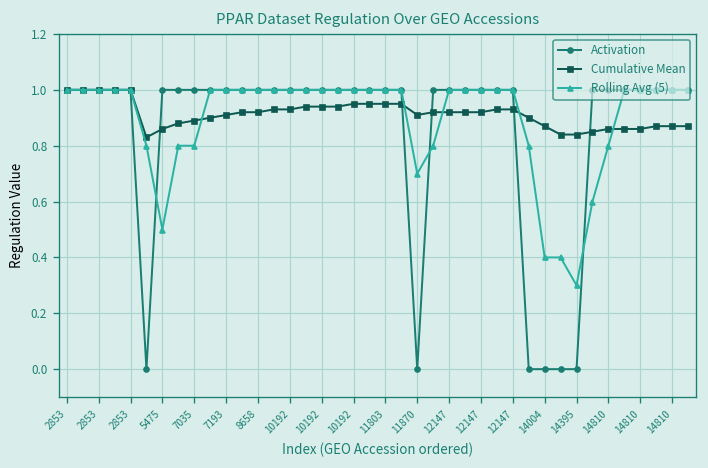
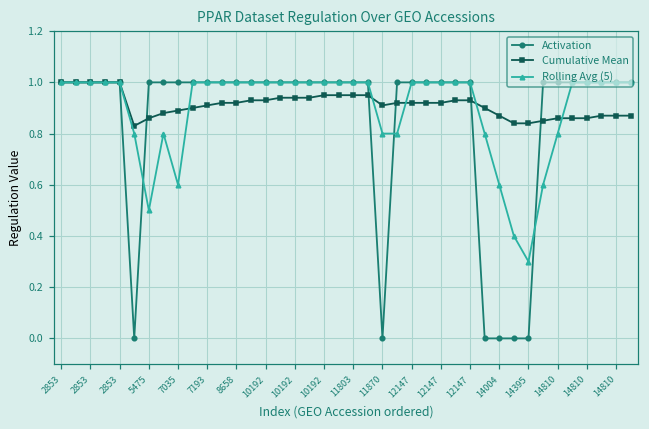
Rolling Avg (5), 7035: 0.8 -> 0.6
Rolling Avg (5), 11870: 0.7 -> 0.8
Rolling Avg (5), 14004: 0.4 -> 0.6
